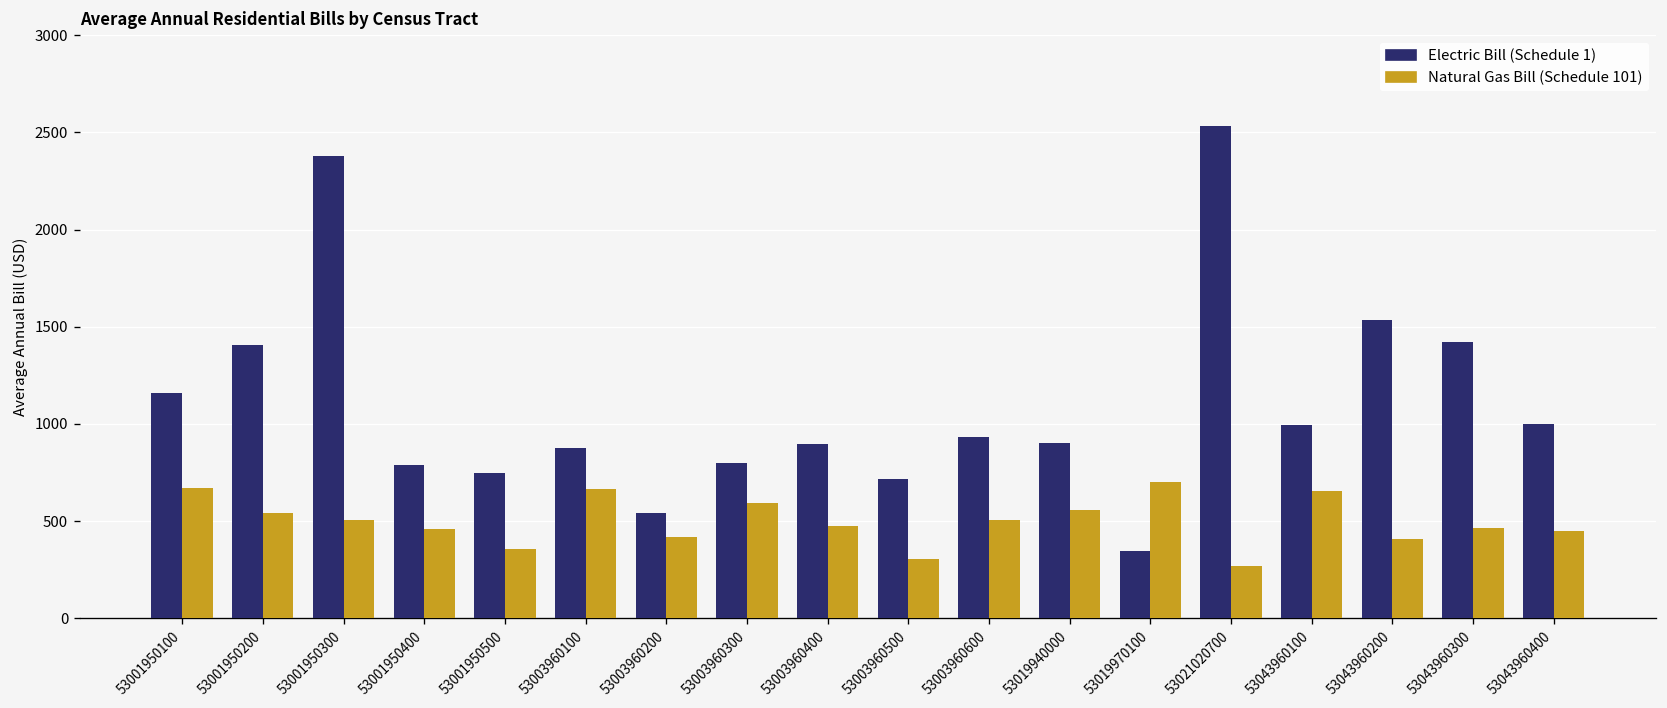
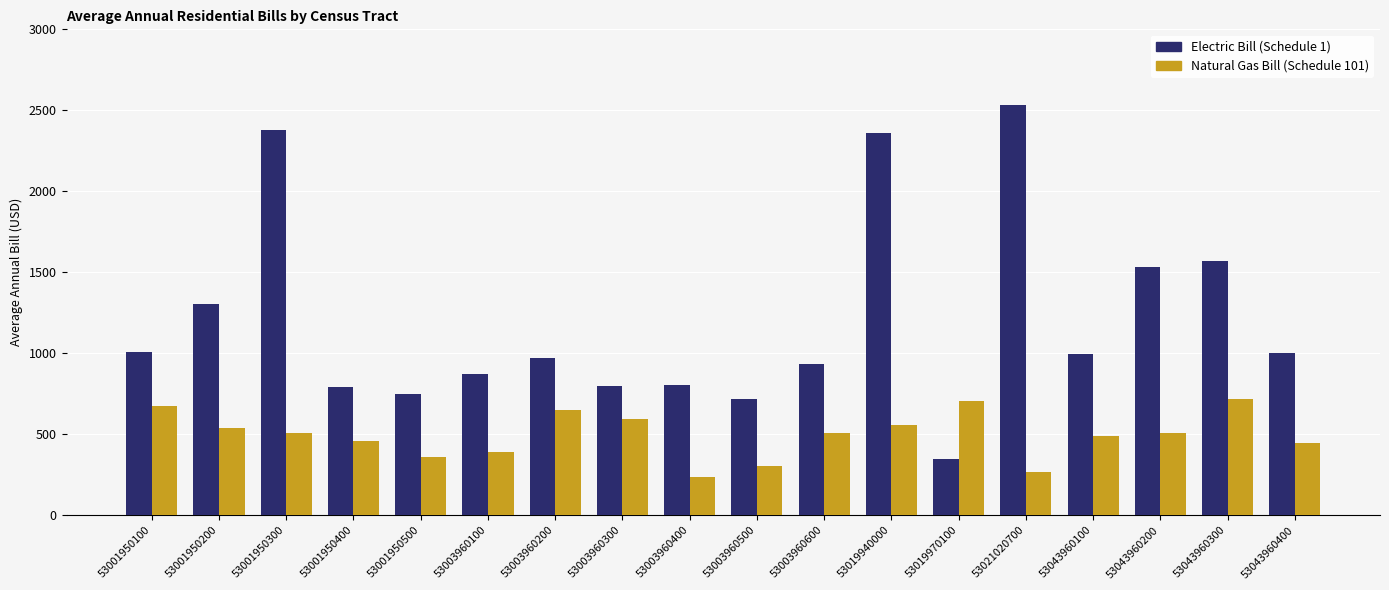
Electric Bill (Schedule 1), 53001950100: 1160 -> 1010
Electric Bill (Schedule 1), 53001950200: 1410 -> 1310
Natural Gas Bill (Schedule 101), 53003960100: 670 -> 390
Electric Bill (Schedule 1), 53003960200: 540 -> 970
Natural Gas Bill (Schedule 101), 53003960200: 420 -> 650
Electric Bill (Schedule 1), 53003960400: 890 -> 800
Natural Gas Bill (Schedule 101), 53003960400: 480 -> 240
Electric Bill (Schedule 1), 53019940000: 900 -> 2360
Natural Gas Bill (Schedule 101), 53043960100: 650 -> 490
Natural Gas Bill (Schedule 101), 53043960200: 410 -> 510
Electric Bill (Schedule 1), 53043960300: 1420 -> 1570
Natural Gas Bill (Schedule 101), 53043960300: 470 -> 720
